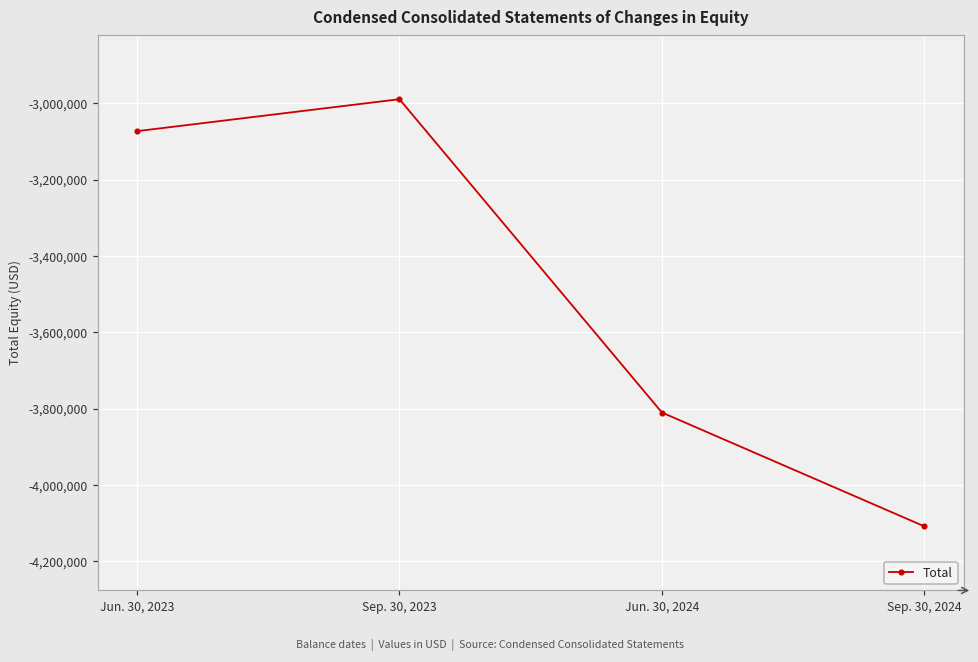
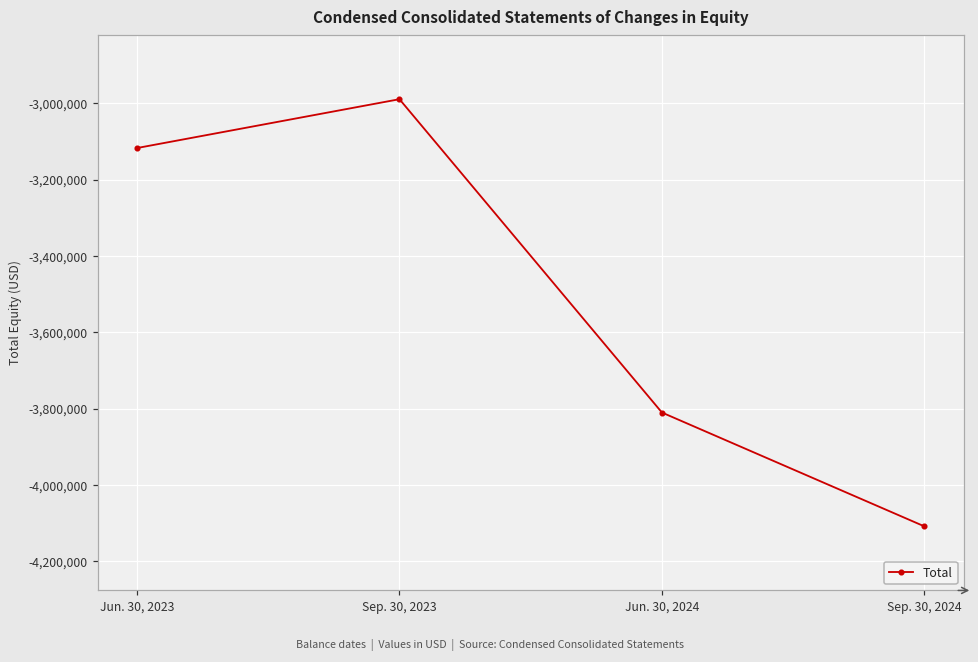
Jun. 30, 2023: -3,070,000 -> -3,120,000
